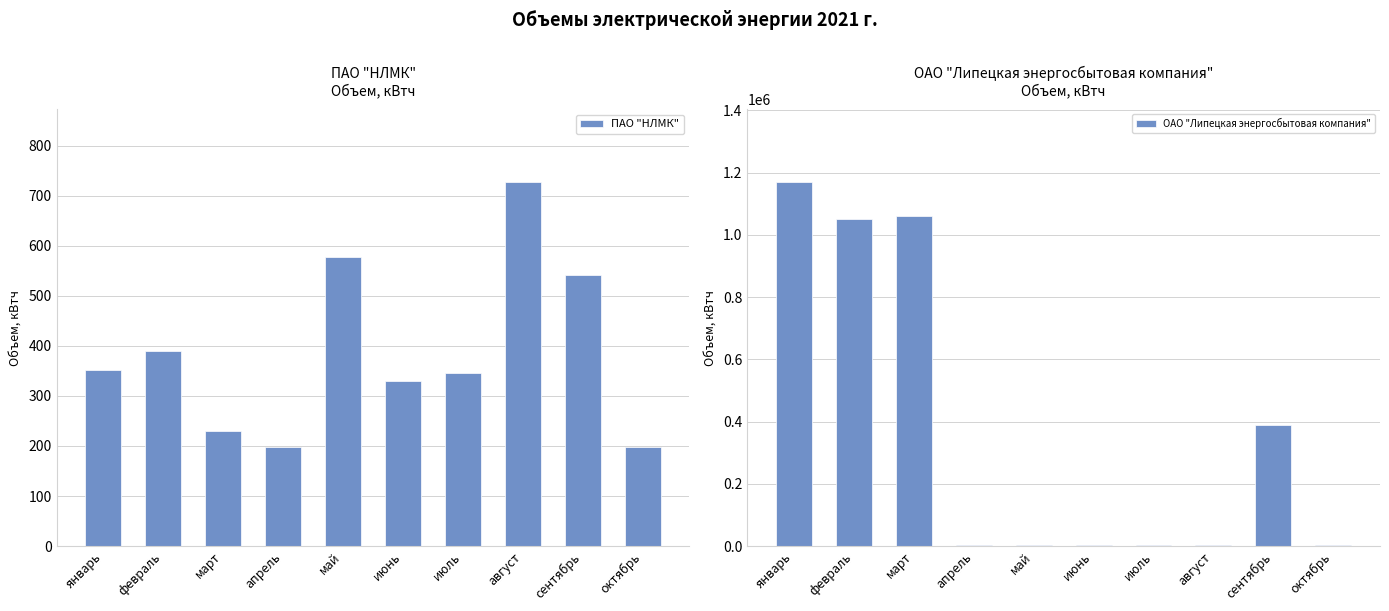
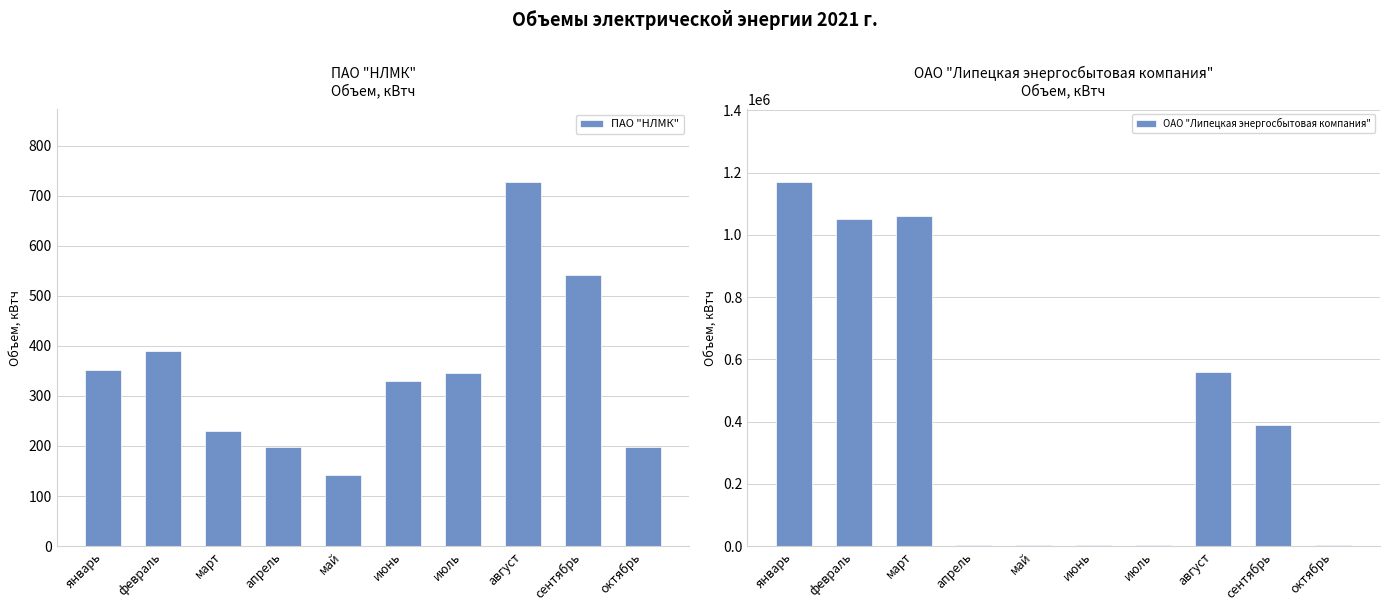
ПАО "НЛМК" Объем, кВтч, май: 580 -> 140
ОАО "Липецкая энергосбытовая компания" Объем, кВтч, август: 0 -> 560000
